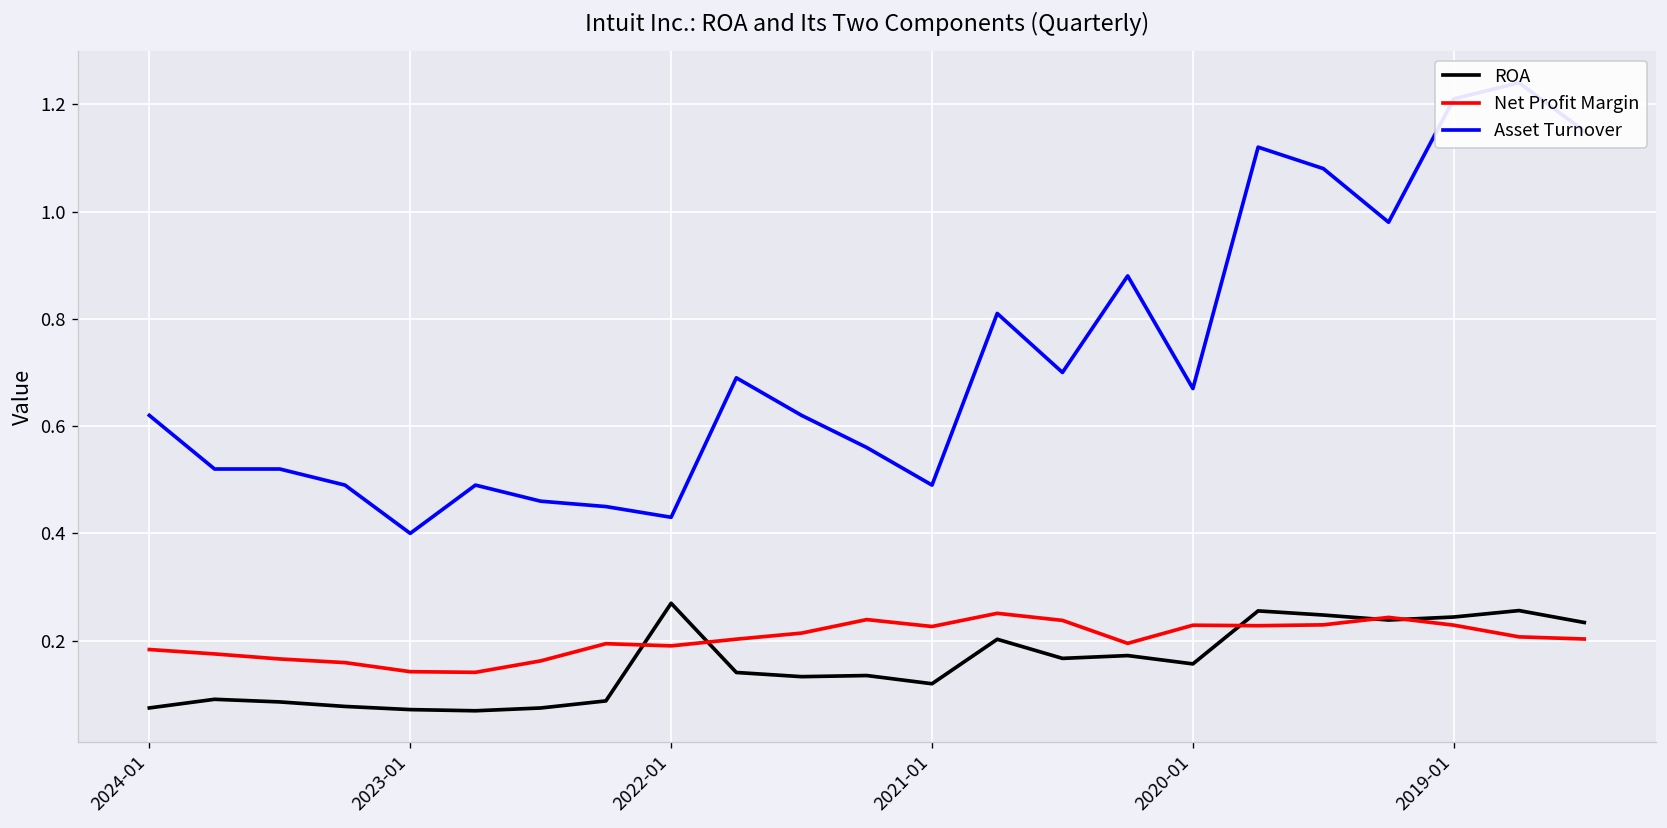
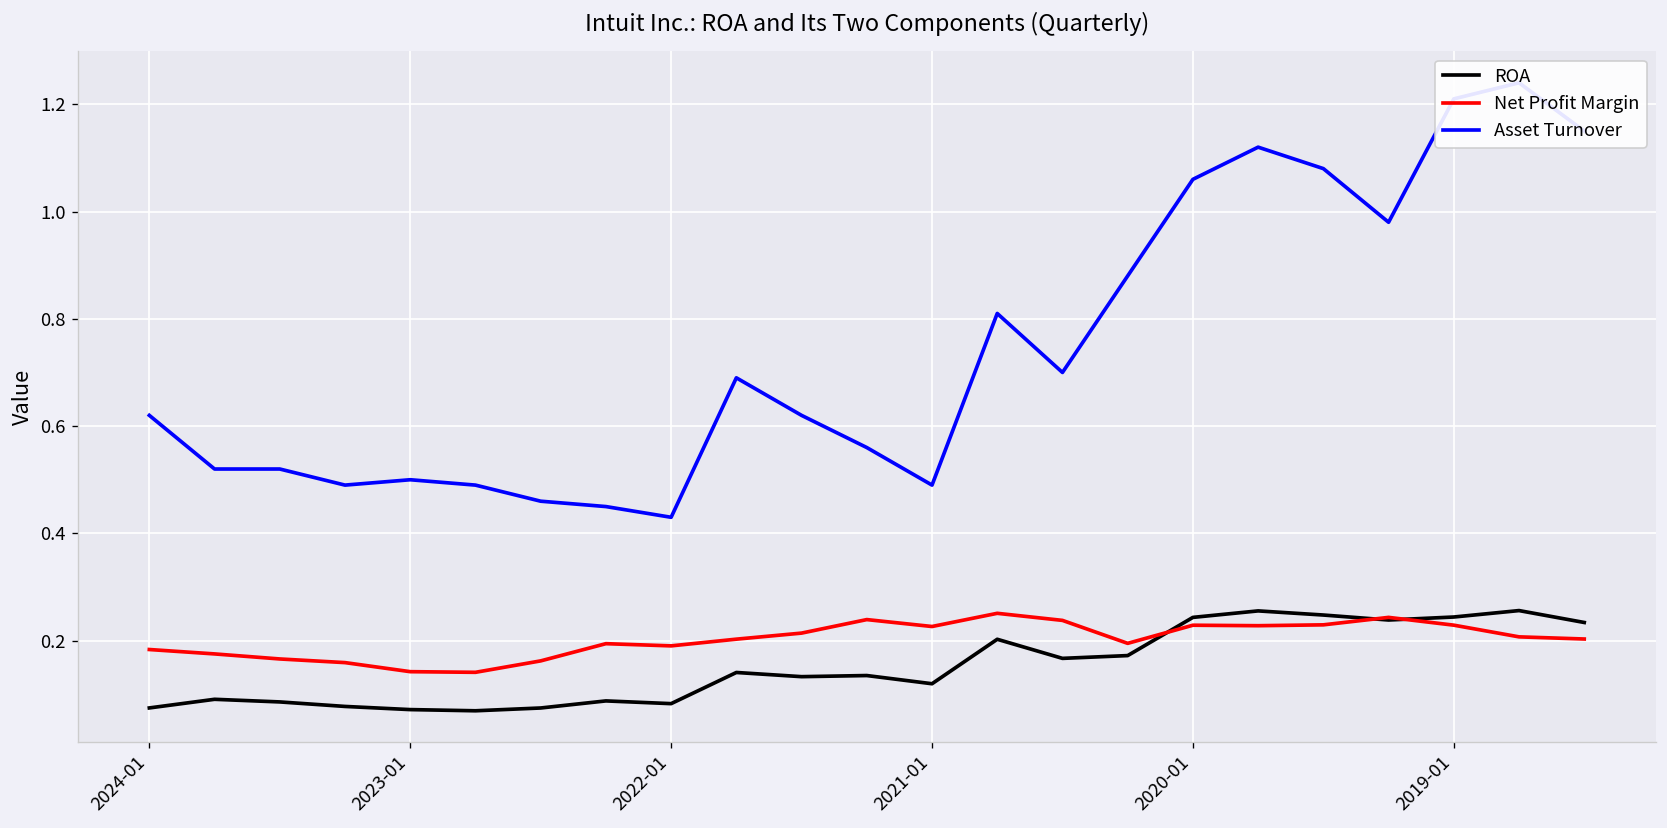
Asset Turnover, 2023-01: 0.4 -> 0.5
ROA, 2022-01: 0.27 -> 0.08
ROA, 2020-01: 0.16 -> 0.24
Asset Turnover, 2020-01: 0.67 -> 1.06
